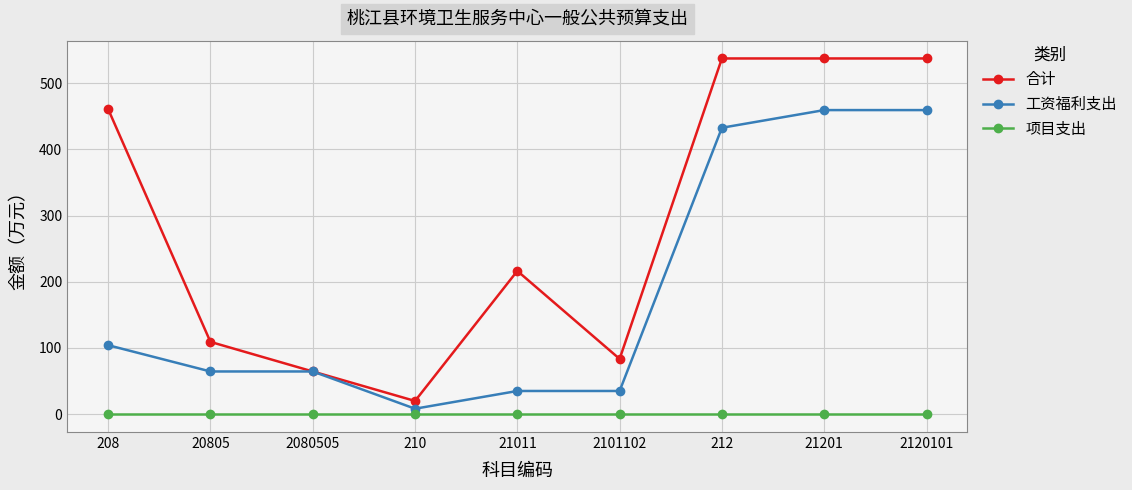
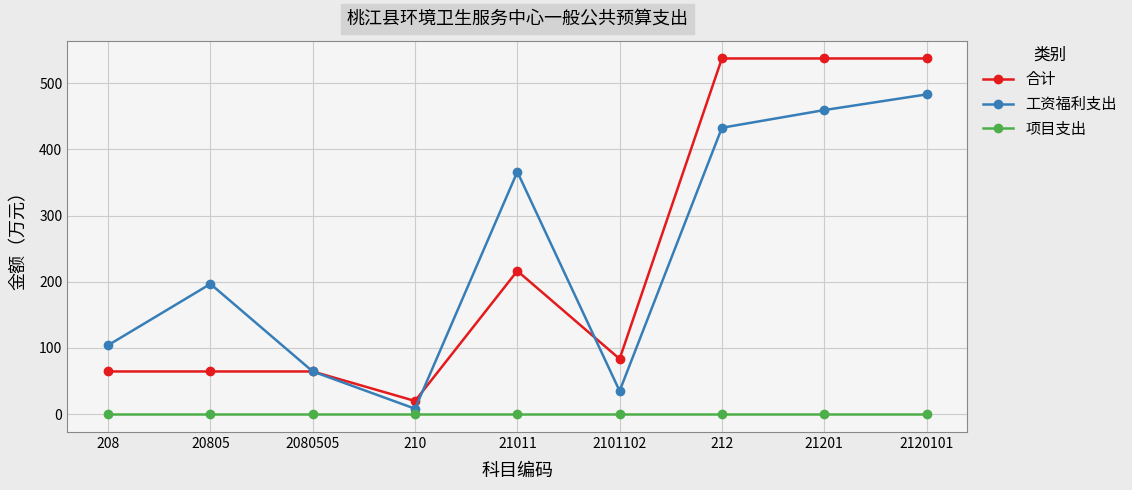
合计, 208: 460 -> 60
合计, 20805: 110 -> 60
工资福利支出, 20805: 60 -> 200
工资福利支出, 21011: 40 -> 370
工资福利支出, 2120101: 460 -> 480
